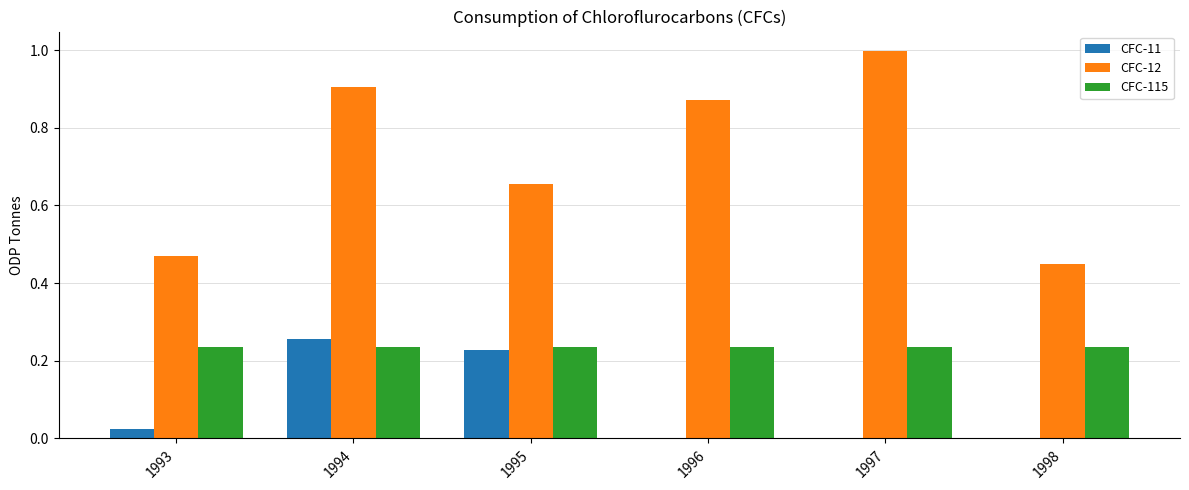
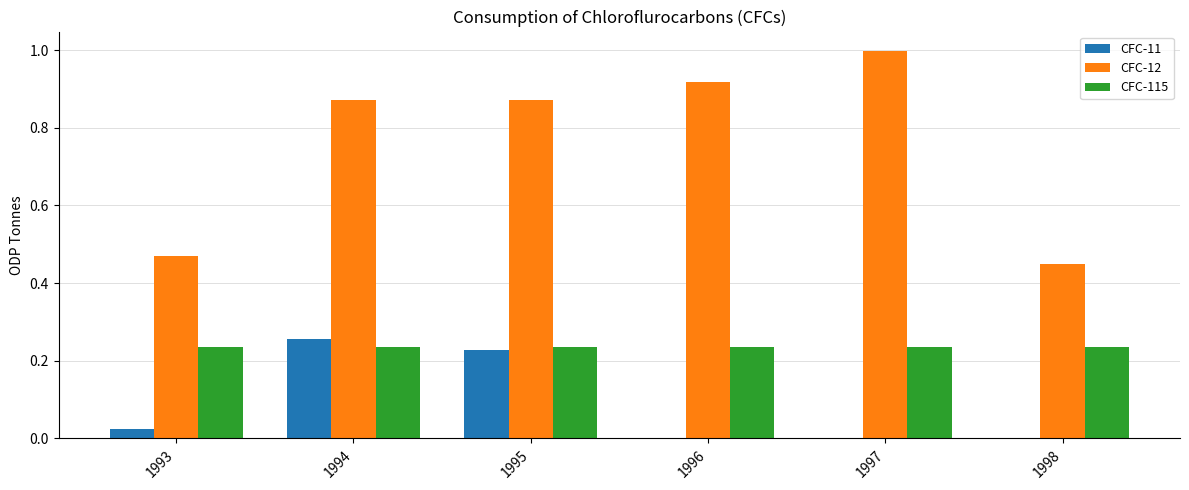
CFC-12, 1994: 0.91 -> 0.87
CFC-12, 1995: 0.66 -> 0.87
CFC-12, 1996: 0.87 -> 0.92
